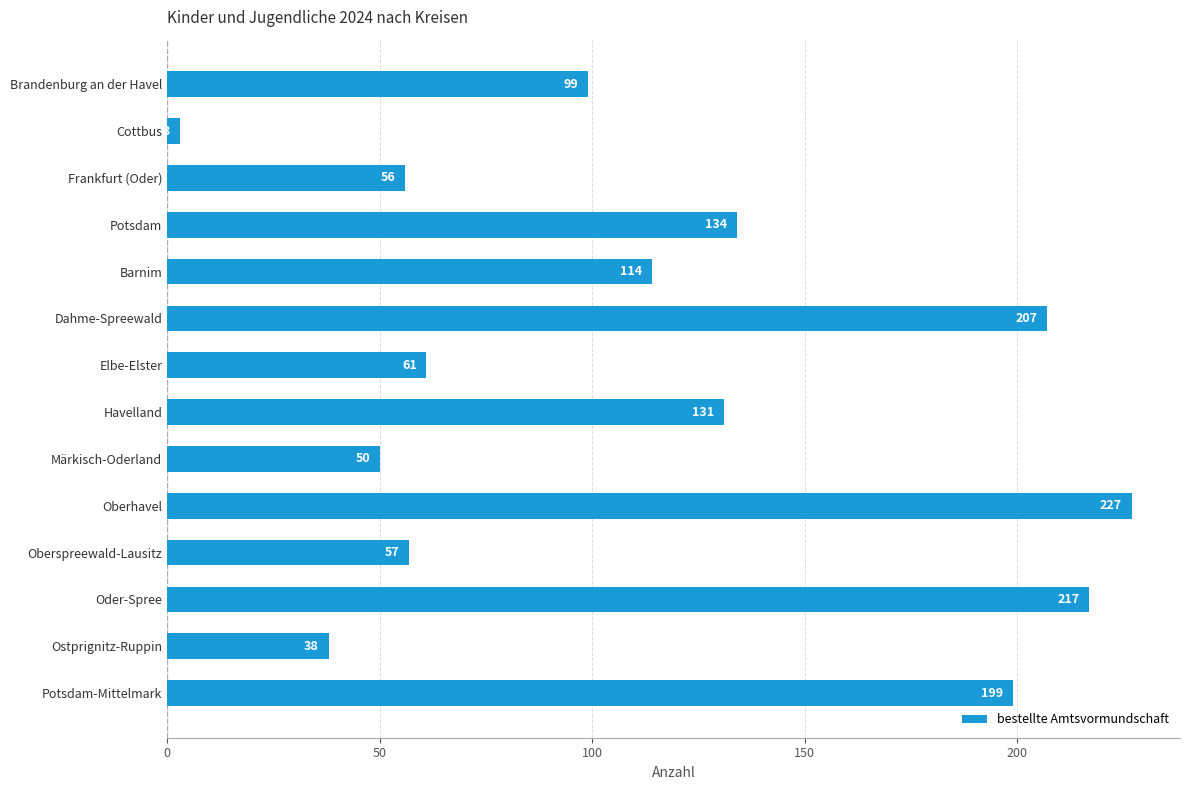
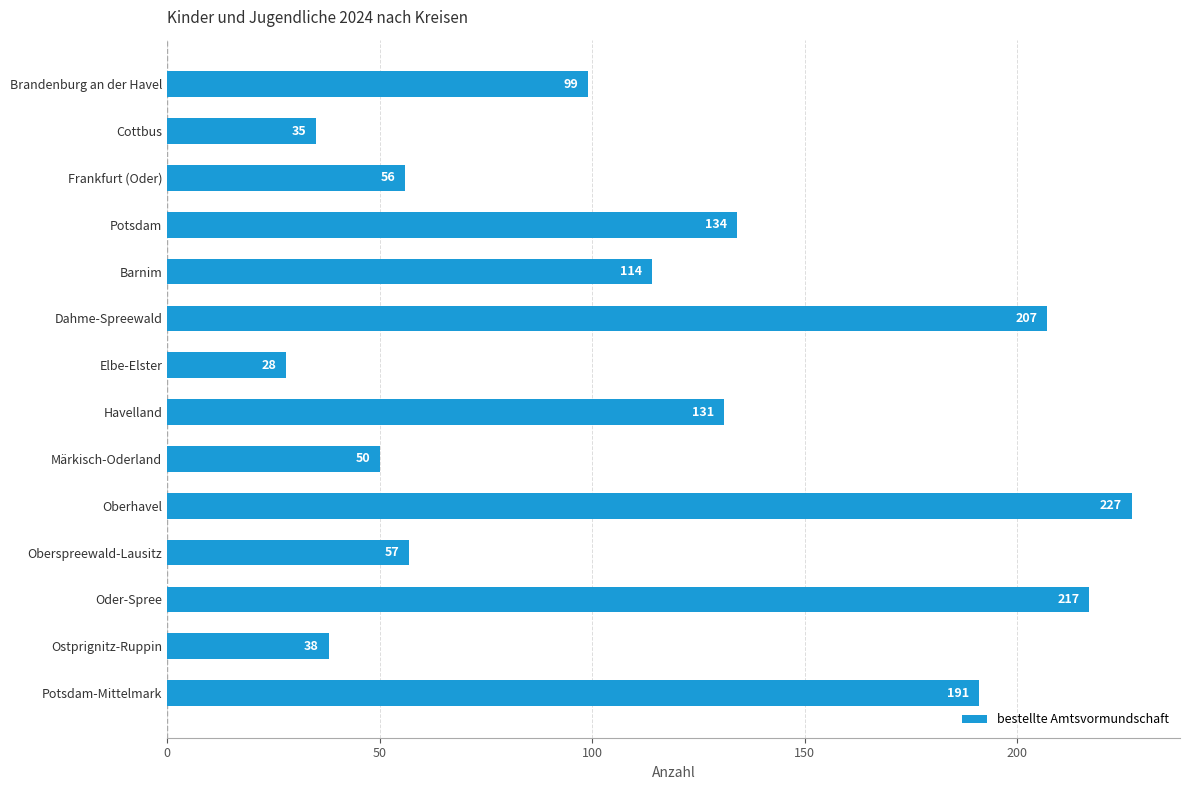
Cottbus: 3 -> 35
Elbe-Elster: 61 -> 28
Potsdam-Mittelmark: 199 -> 191
